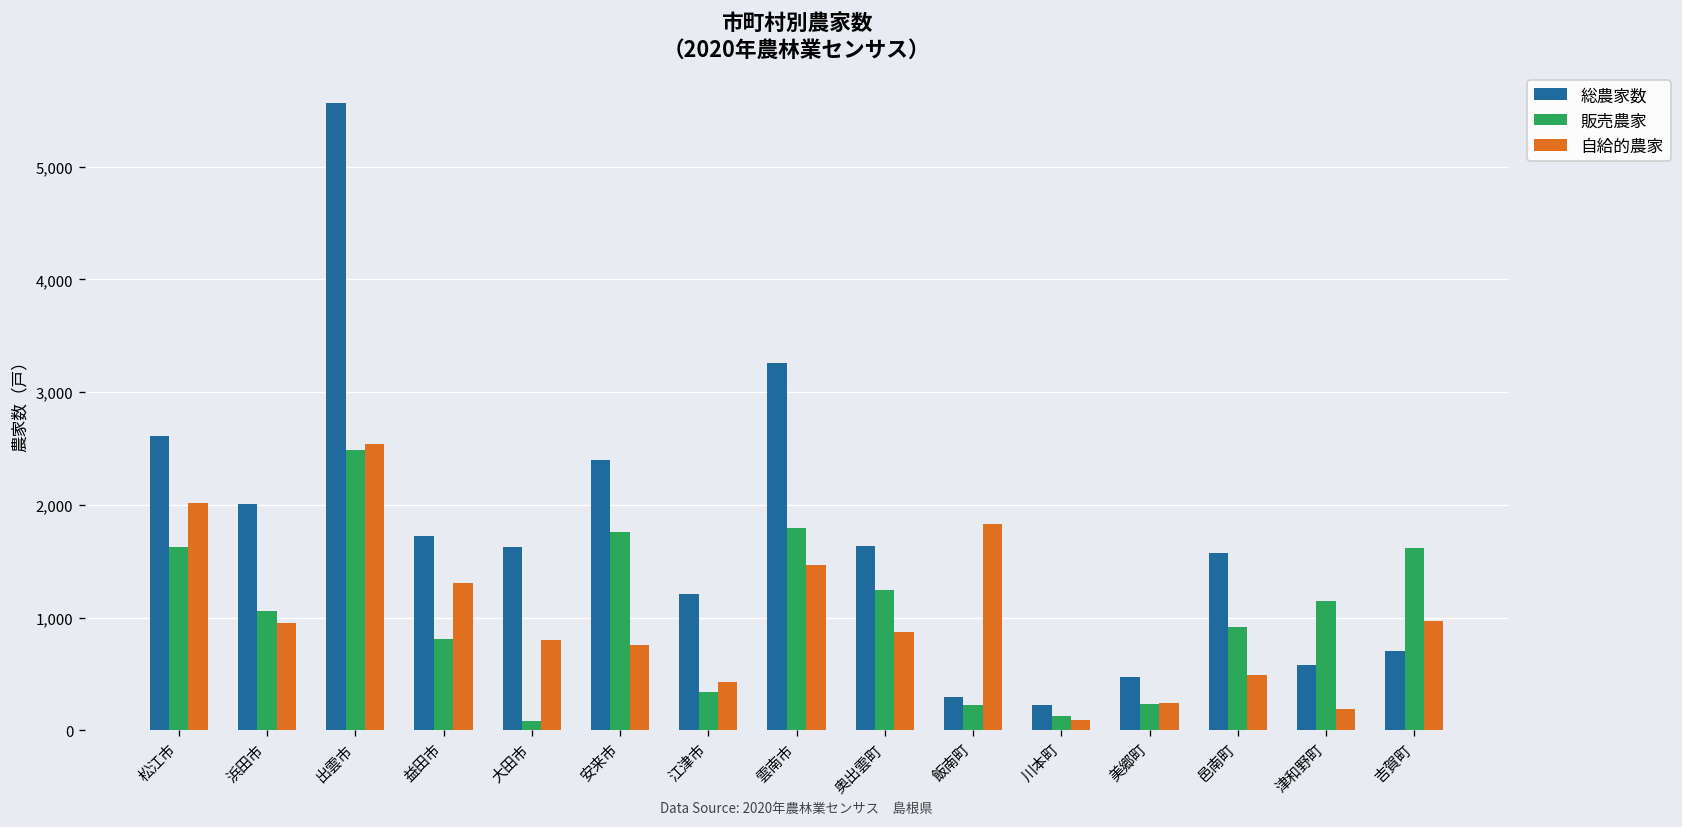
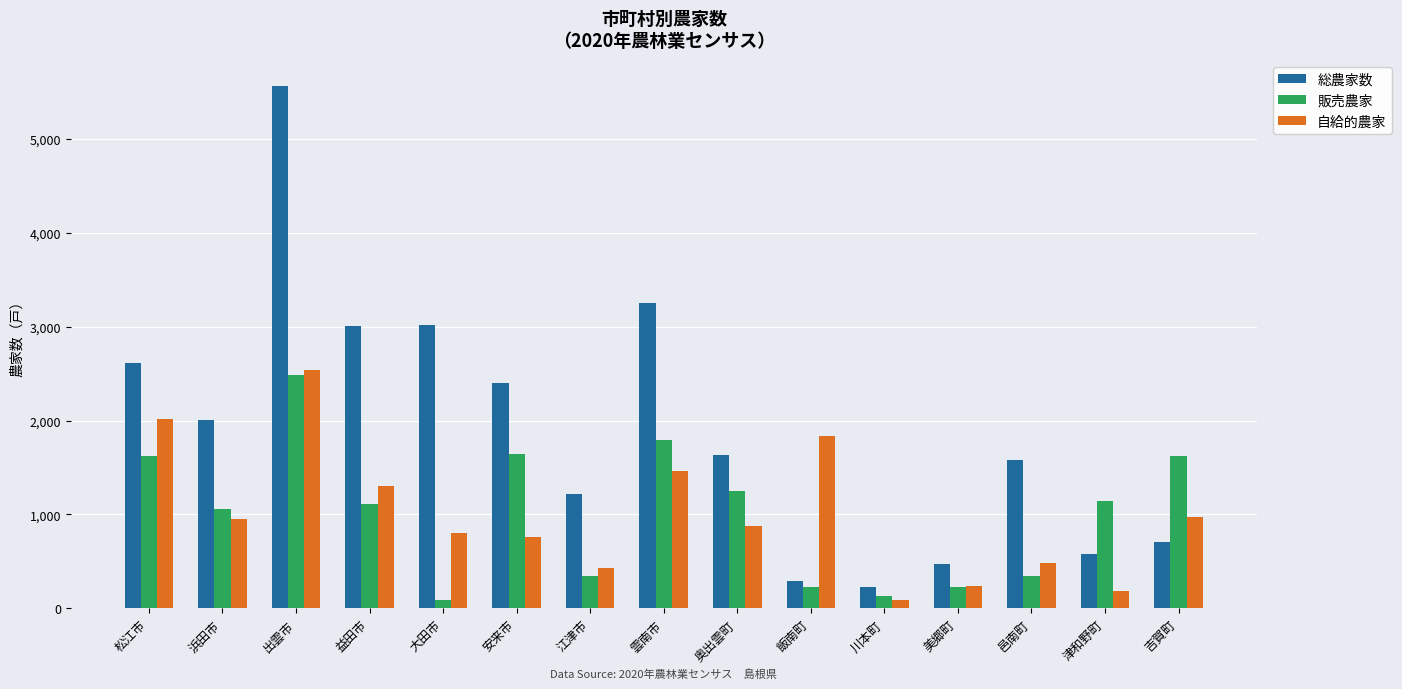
総農家数, 益田市: 1,700 -> 3,000
販売農家, 益田市: 800 -> 1,100
総農家数, 大田市: 1,600 -> 3,000
販売農家, 安来市: 1,800 -> 1,600
販売農家, 邑南町: 900 -> 300
